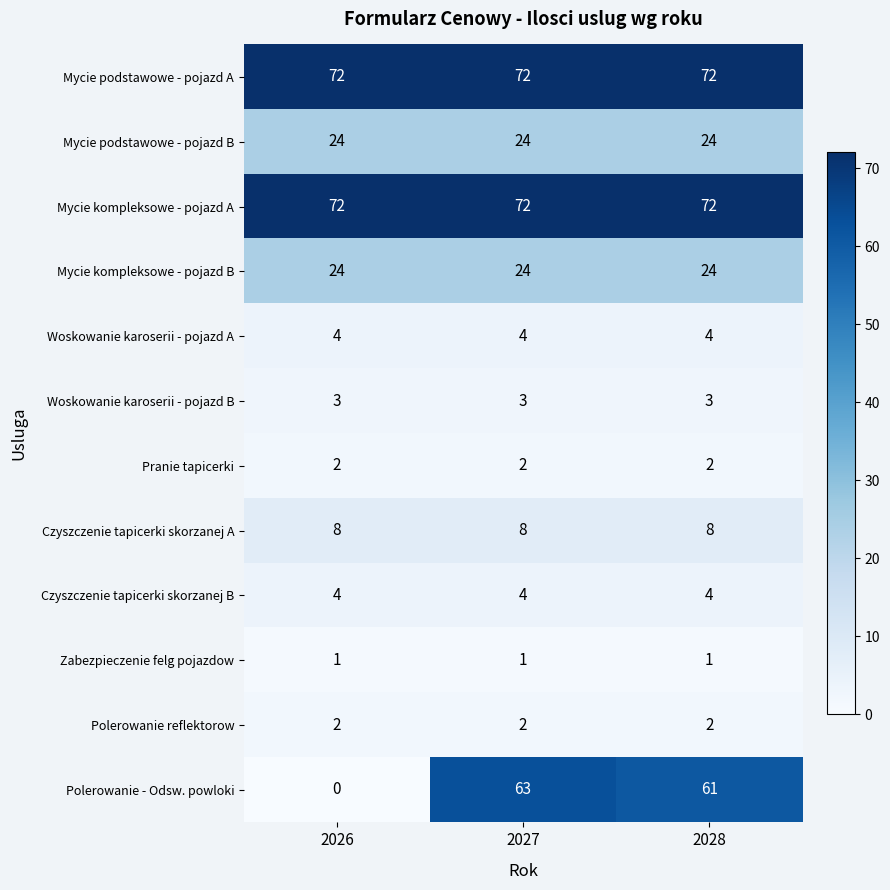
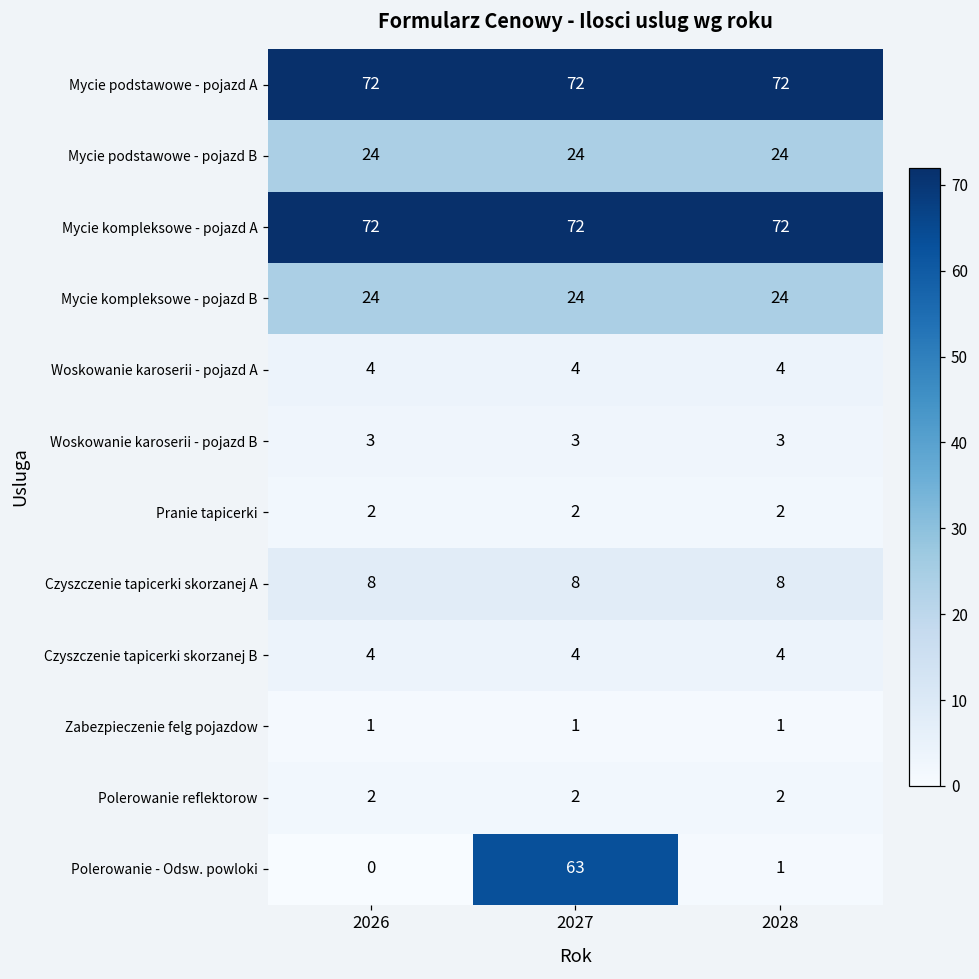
Polerowanie - Odsw. powloki, 2028: 61 -> 1
